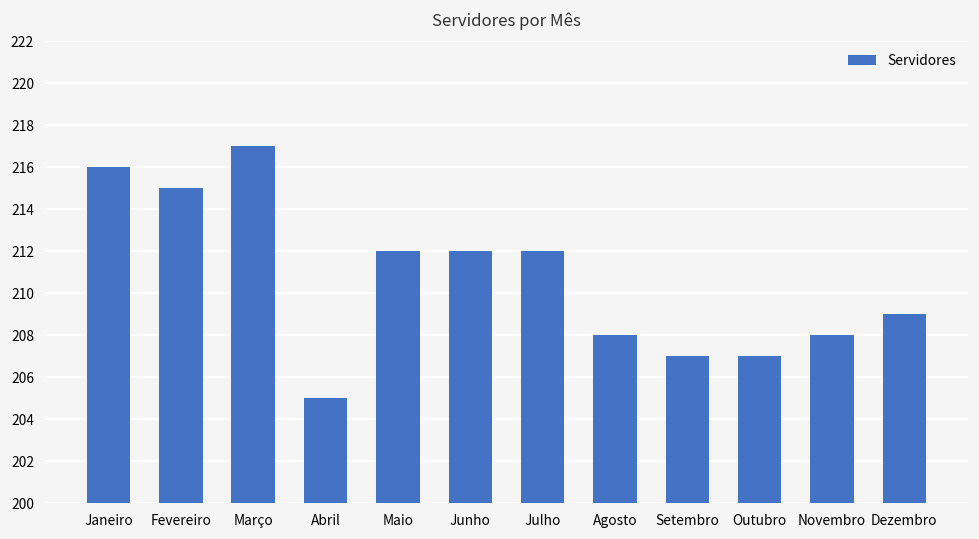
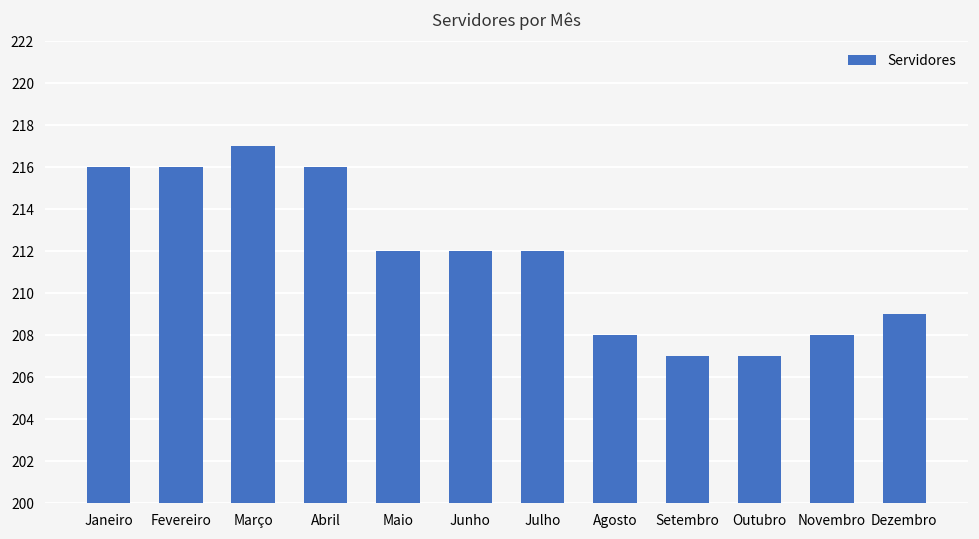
Fevereiro: 215 -> 216
Abril: 205 -> 216
